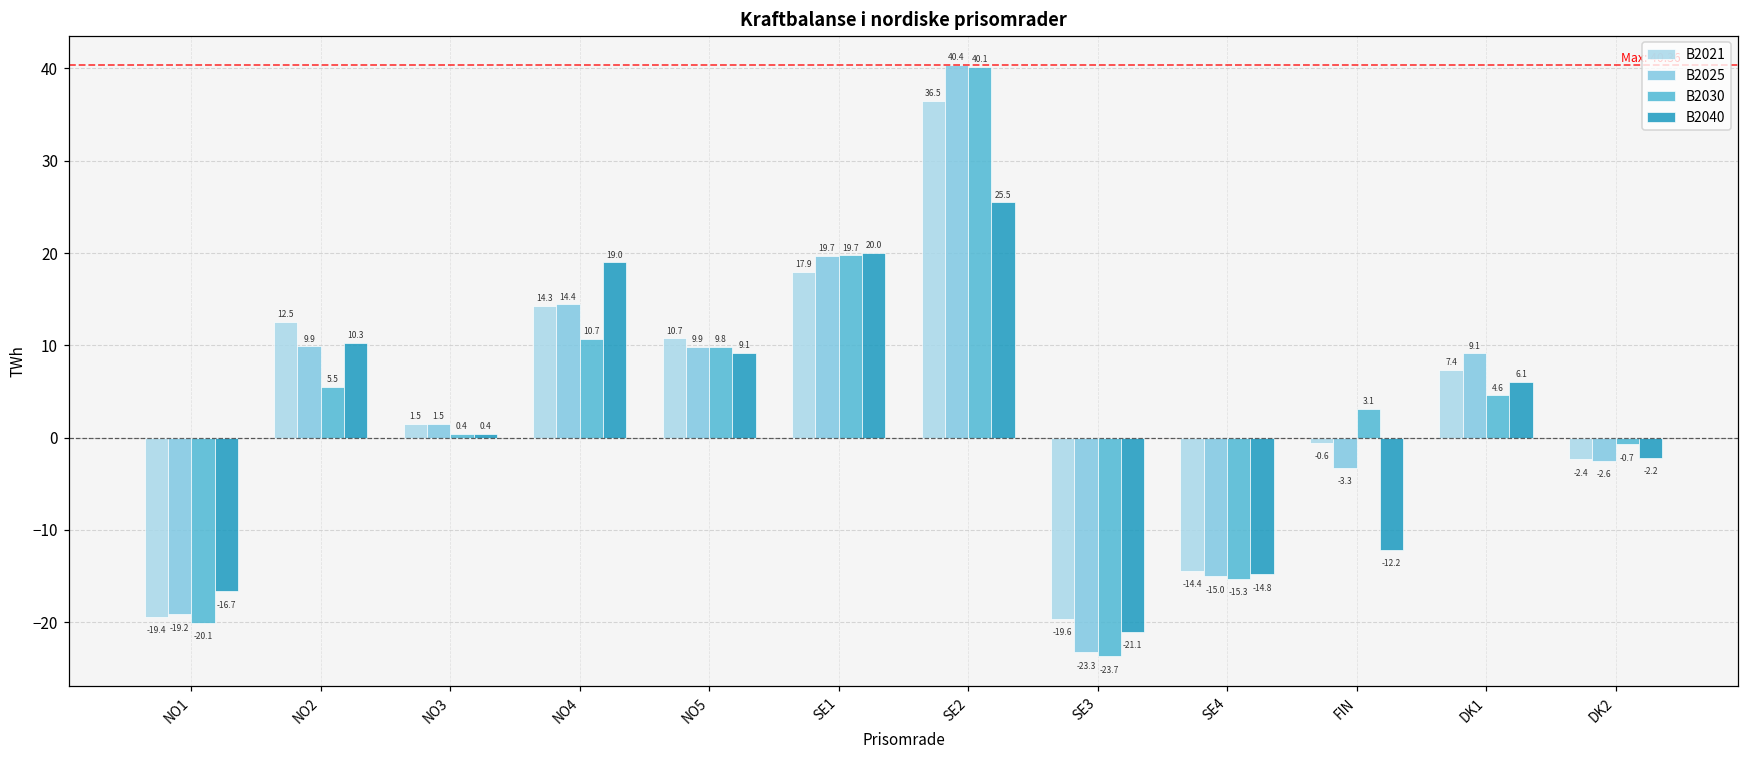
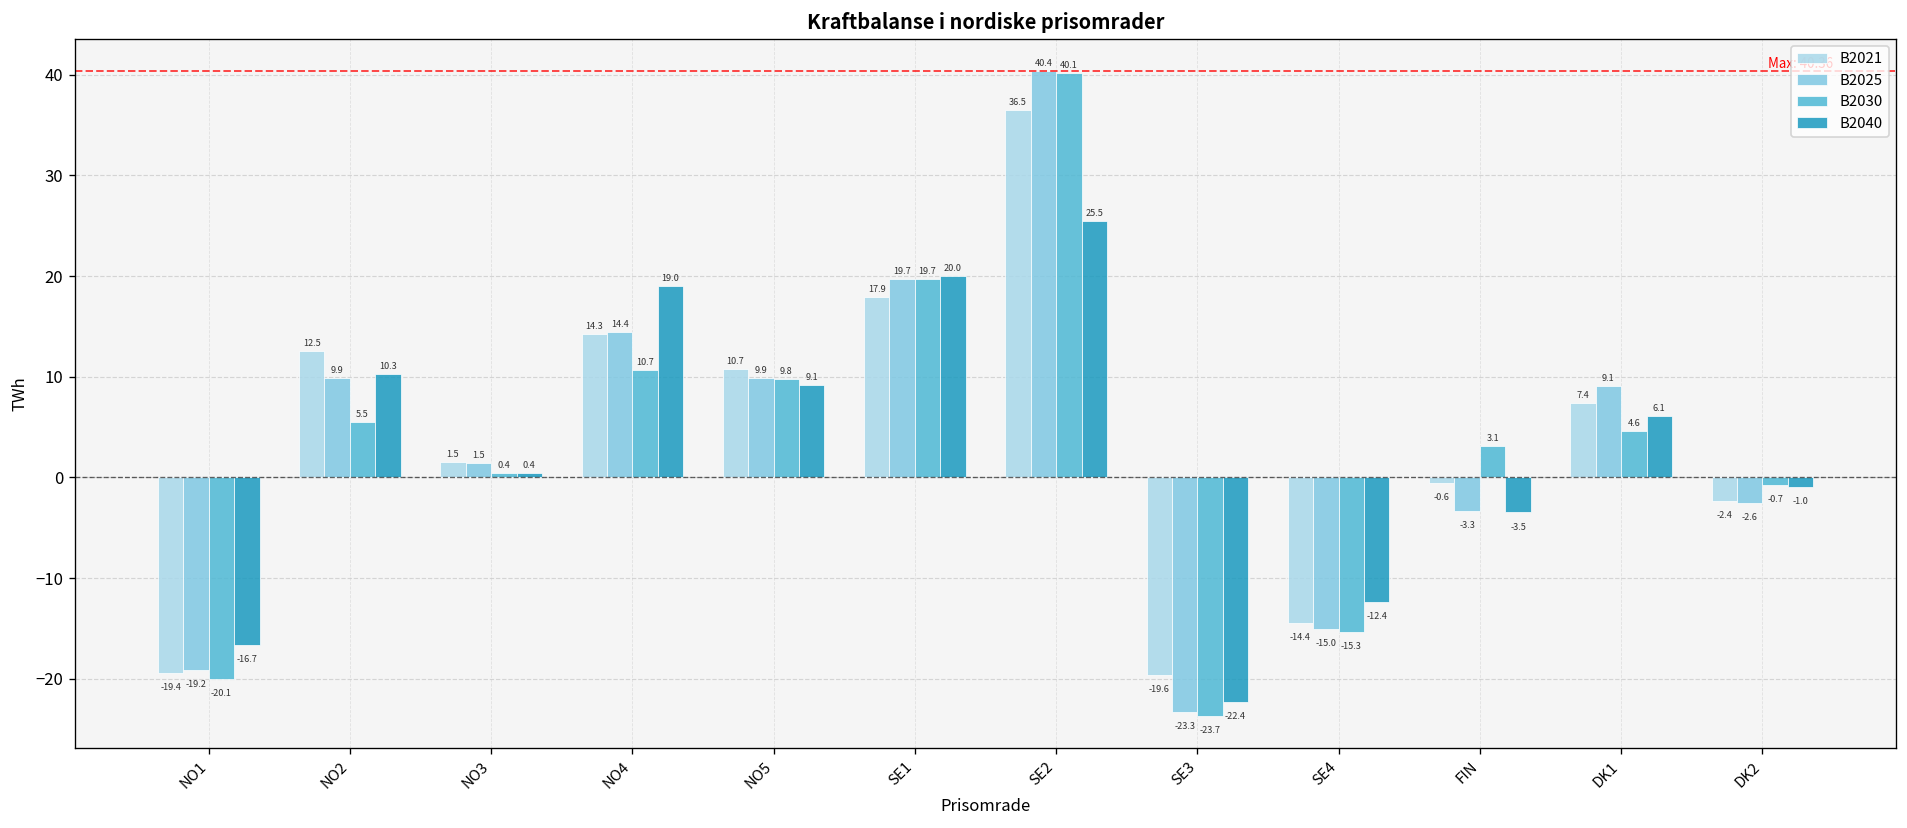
B2040, SE3: -21.1 -> -22.4
B2040, SE4: -14.8 -> -12.4
B2040, FIN: -12.2 -> -3.5
B2040, DK2: -2.2 -> -1.0
